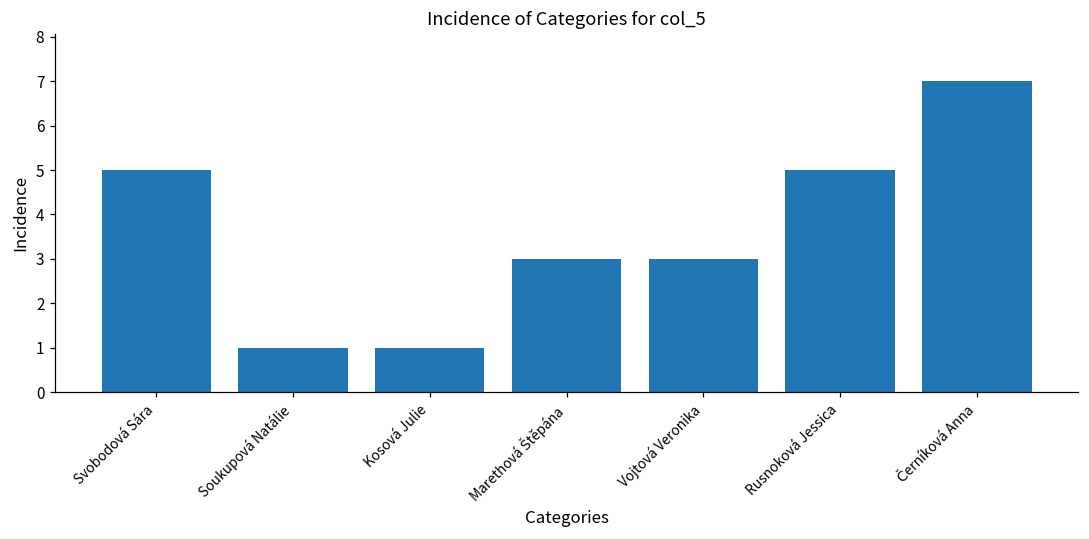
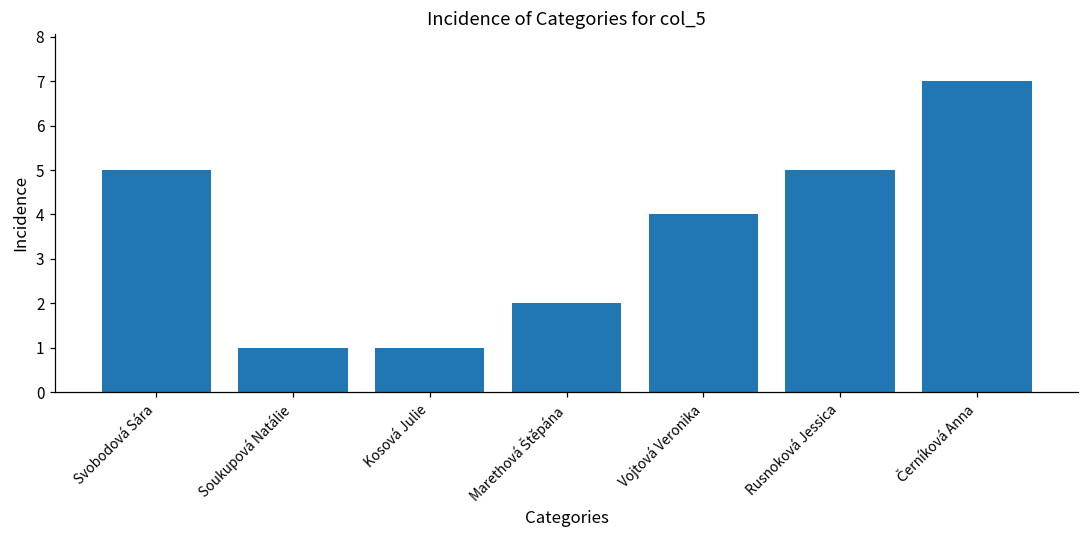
Marethová Štěpána: 3 -> 2
Vojtová Veronika: 3 -> 4
